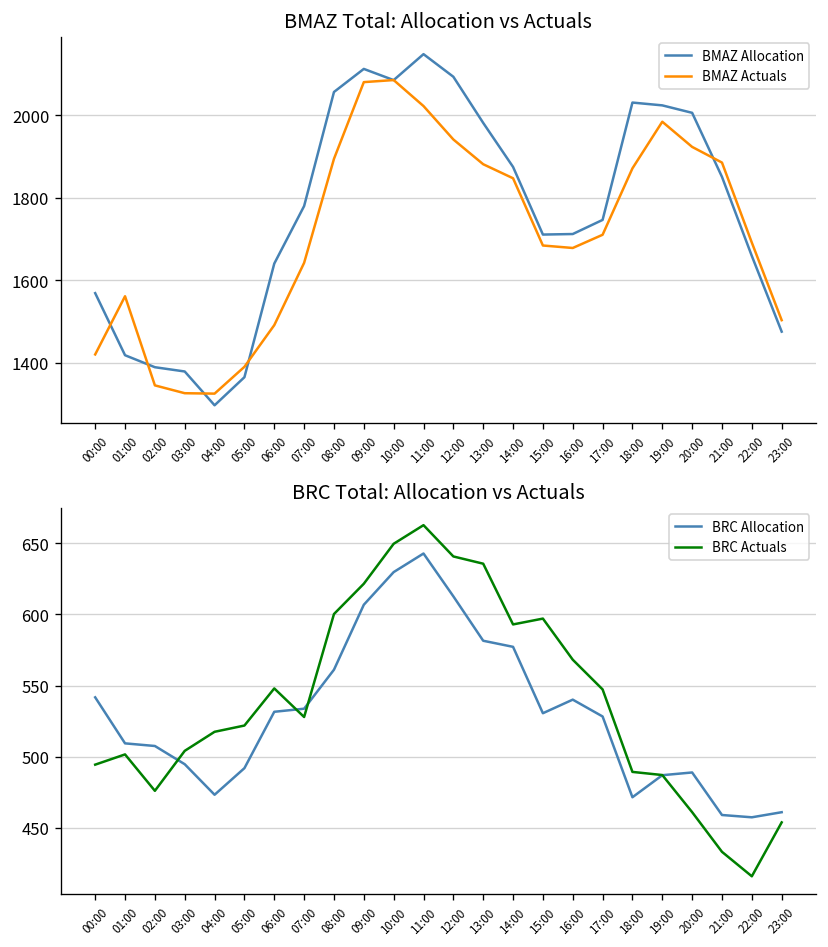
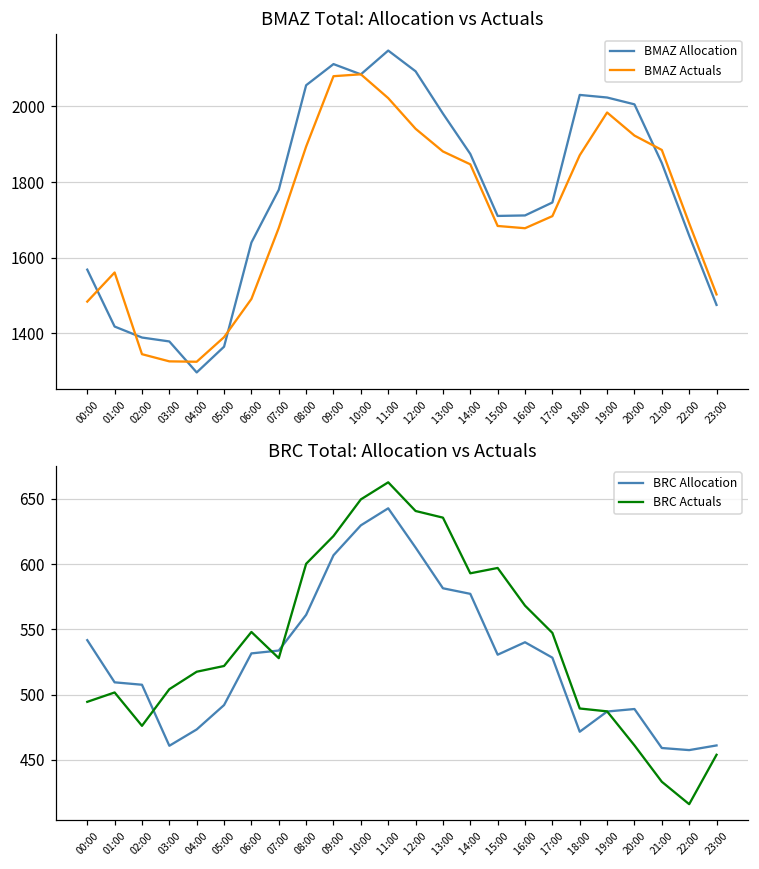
BMAZ Total: Allocation vs Actuals, BMAZ Actuals, 00:00: 1420 -> 1480
BMAZ Total: Allocation vs Actuals, BMAZ Actuals, 07:00: 1640 -> 1680
BRC Total: Allocation vs Actuals, BRC Allocation, 03:00: 495 -> 461
